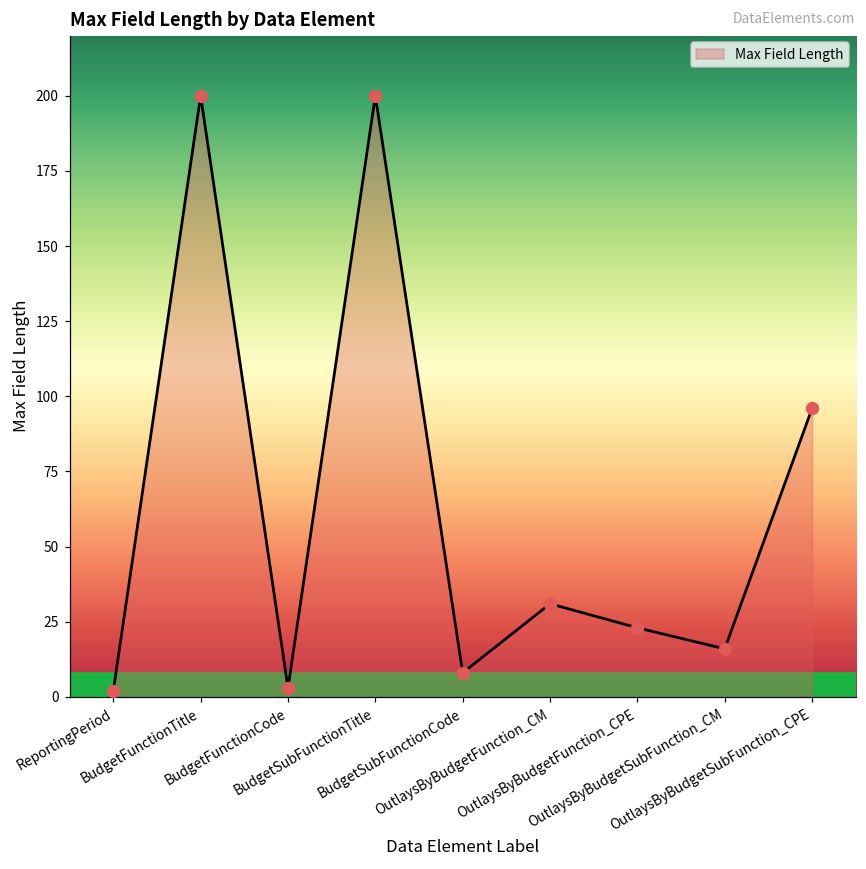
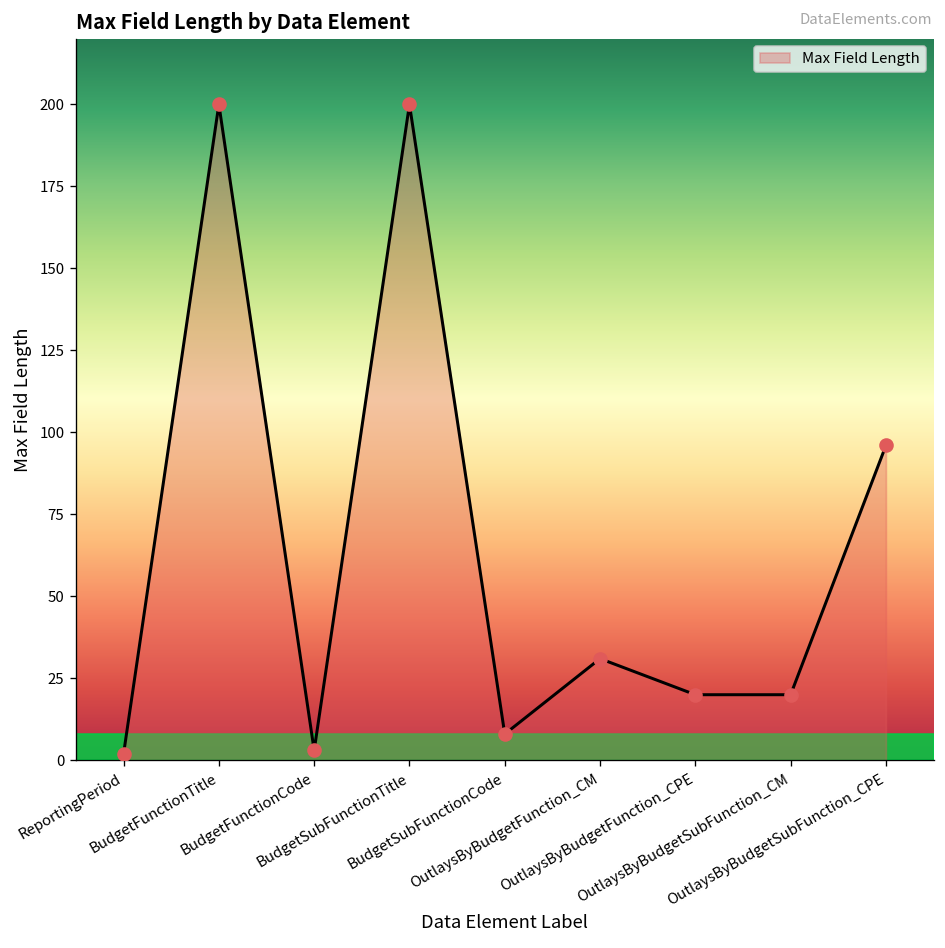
OutlaysByBudgetFunction_CPE: 23 -> 20
OutlaysByBudgetSubFunction_CM: 16 -> 20
